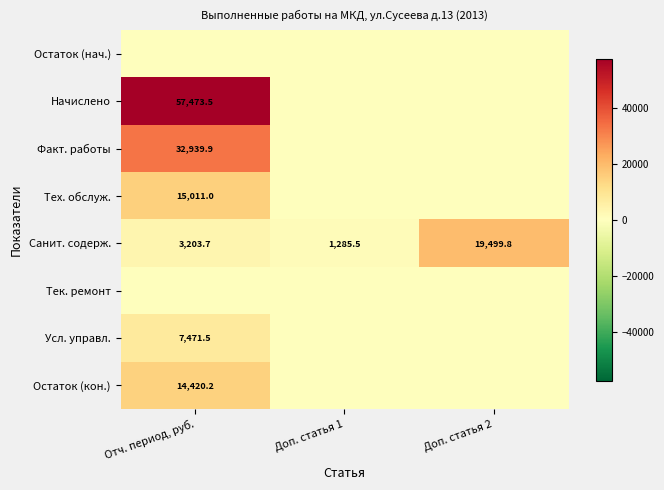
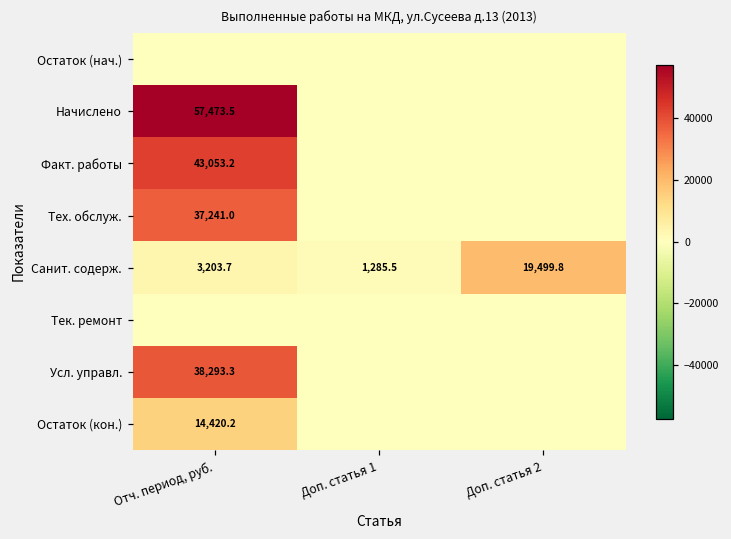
Факт. работы, Отч. период, руб.: 32,939.9 -> 43,053.2
Тех. обслуж., Отч. период, руб.: 15,011.0 -> 37,241.0
Усл. управл., Отч. период, руб.: 7,471.5 -> 38,293.3
